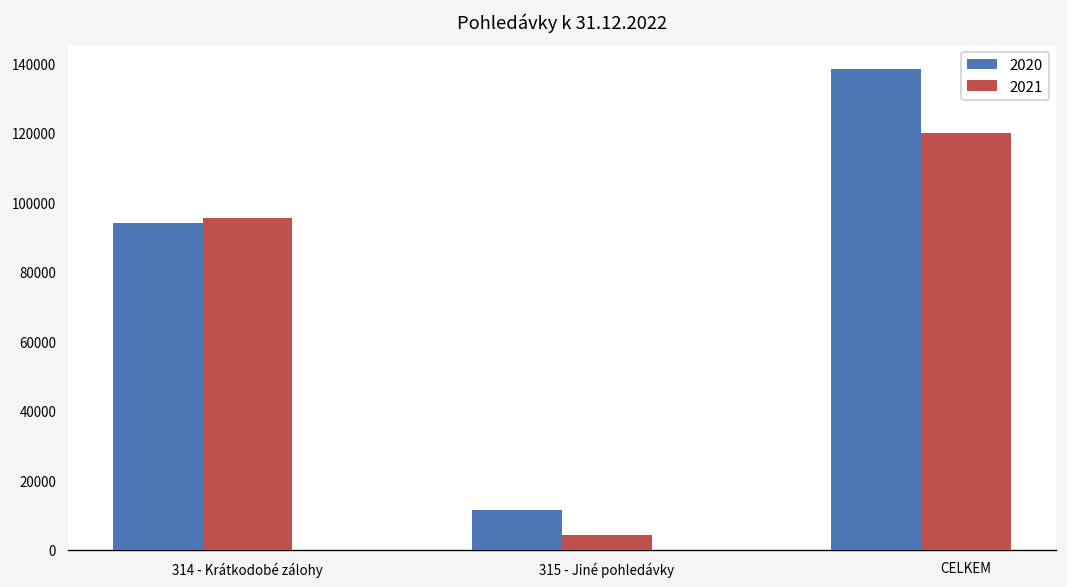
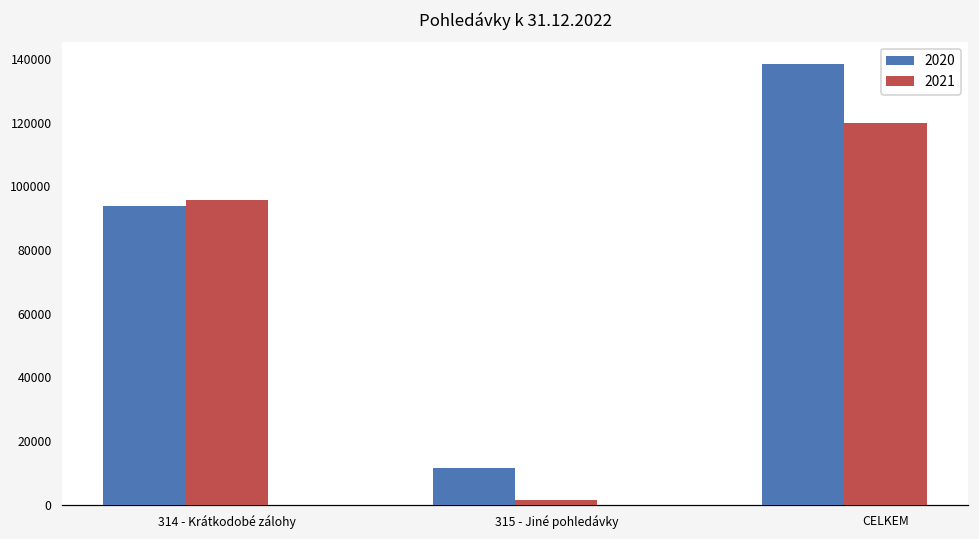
2021, 315 - Jiné pohledávky: 4000 -> 1000
